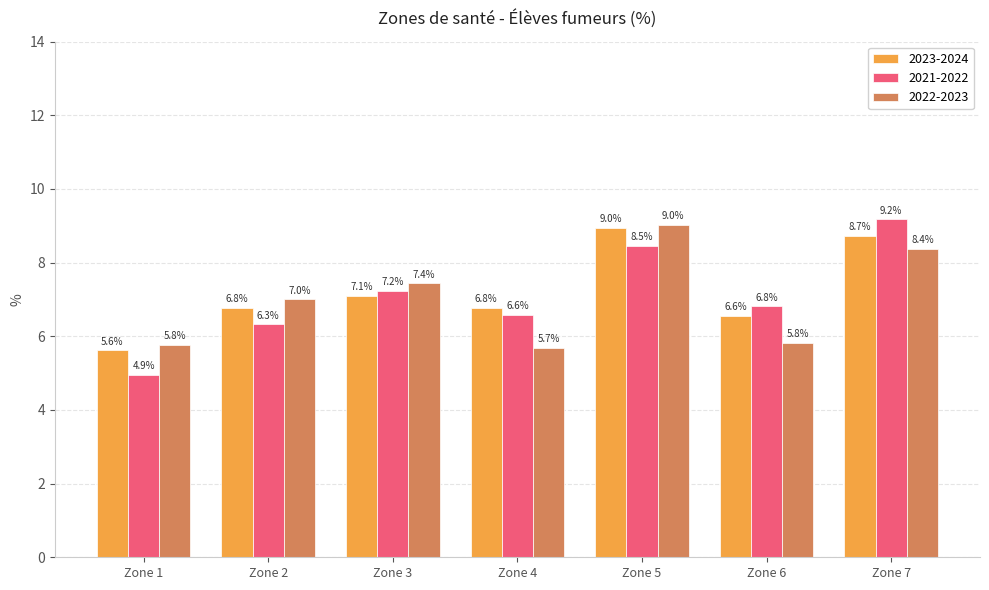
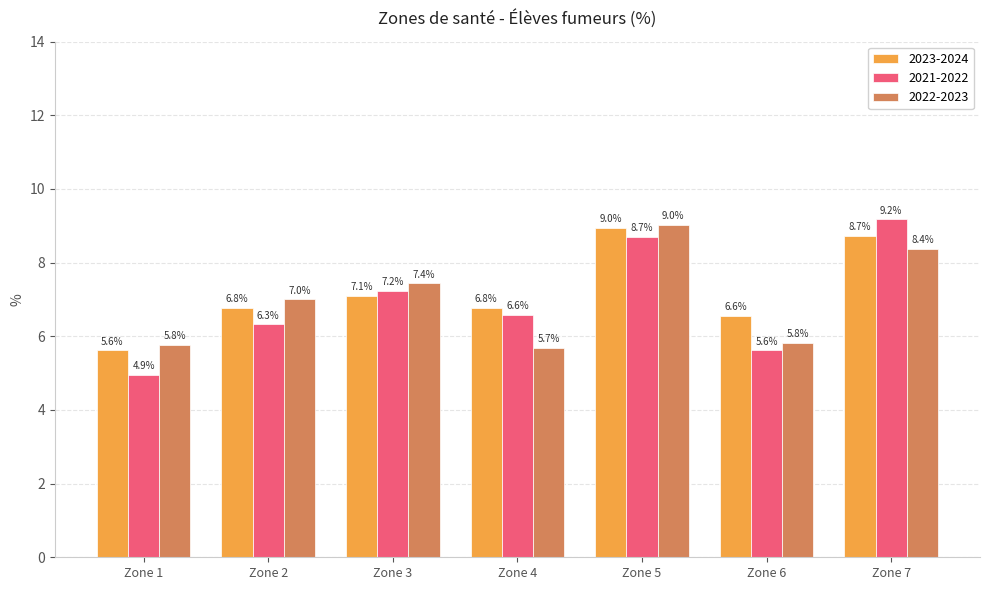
2021-2022, Zone 5: 8.5% -> 8.7%
2021-2022, Zone 6: 6.8% -> 5.6%
